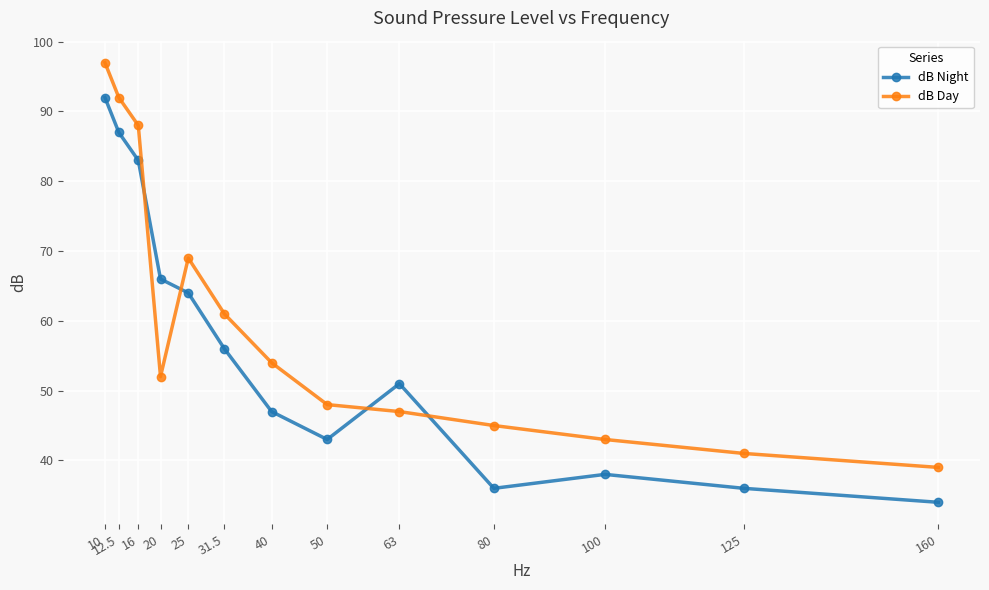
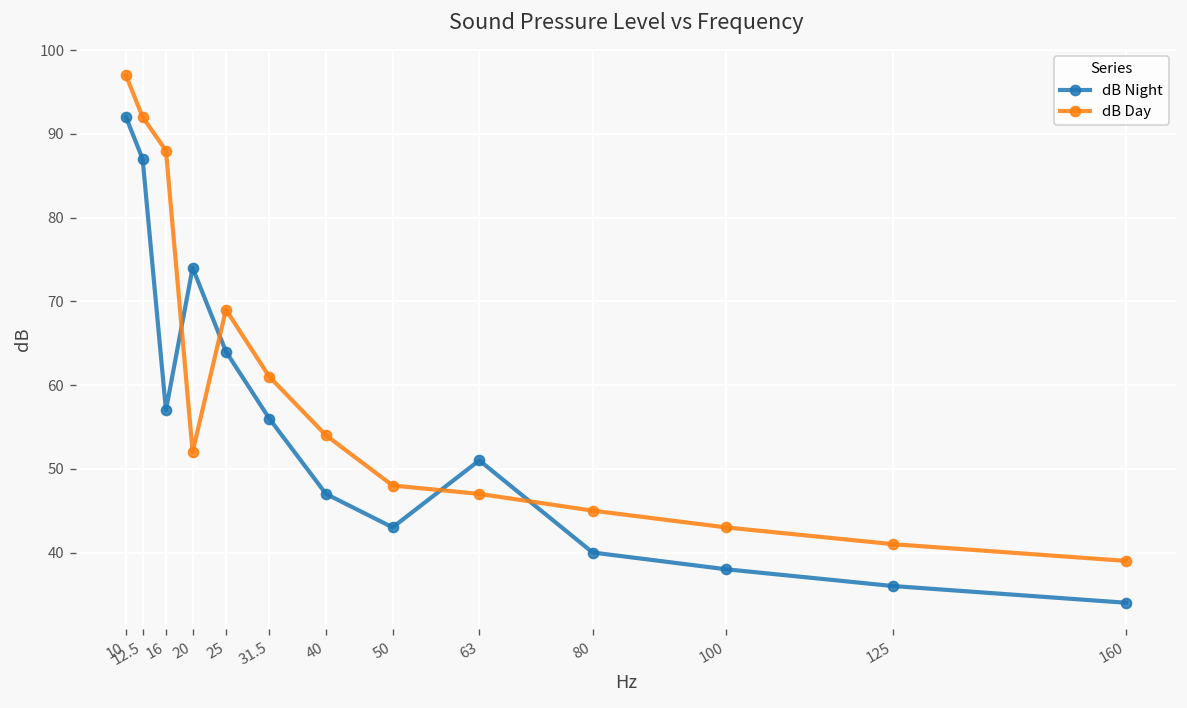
dB Night, 16: 83 -> 57
dB Night, 20: 66 -> 74
dB Night, 80: 36 -> 40
